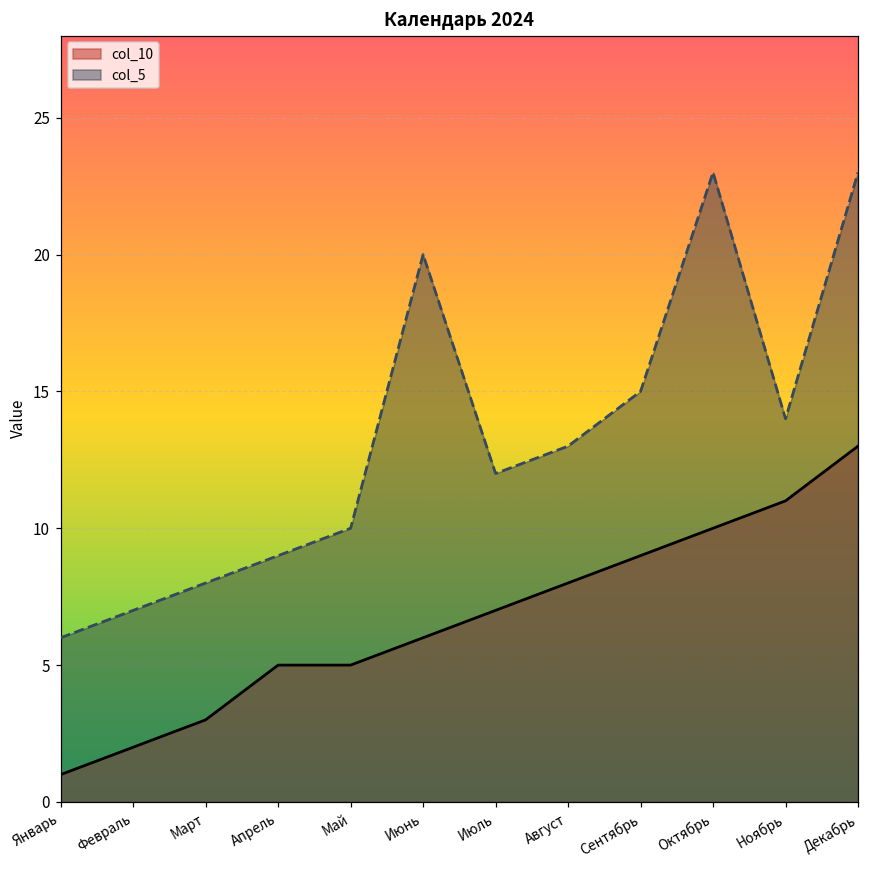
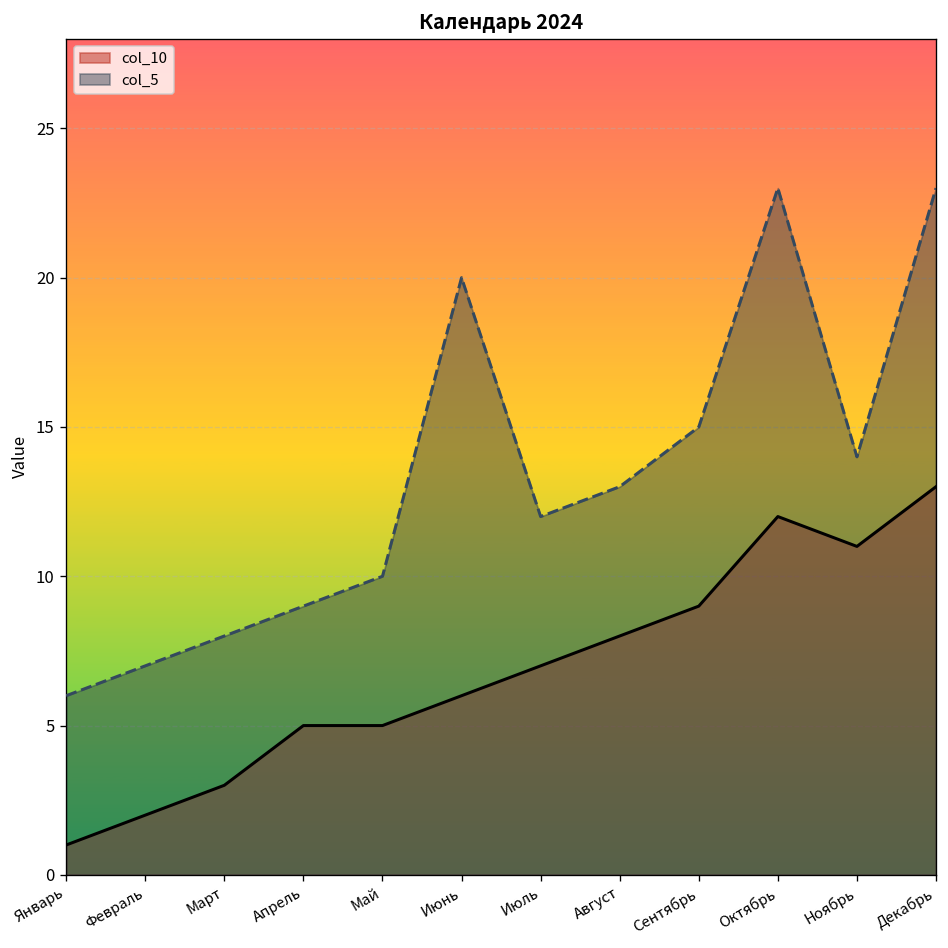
col_10, Октябрь: 10 -> 12
